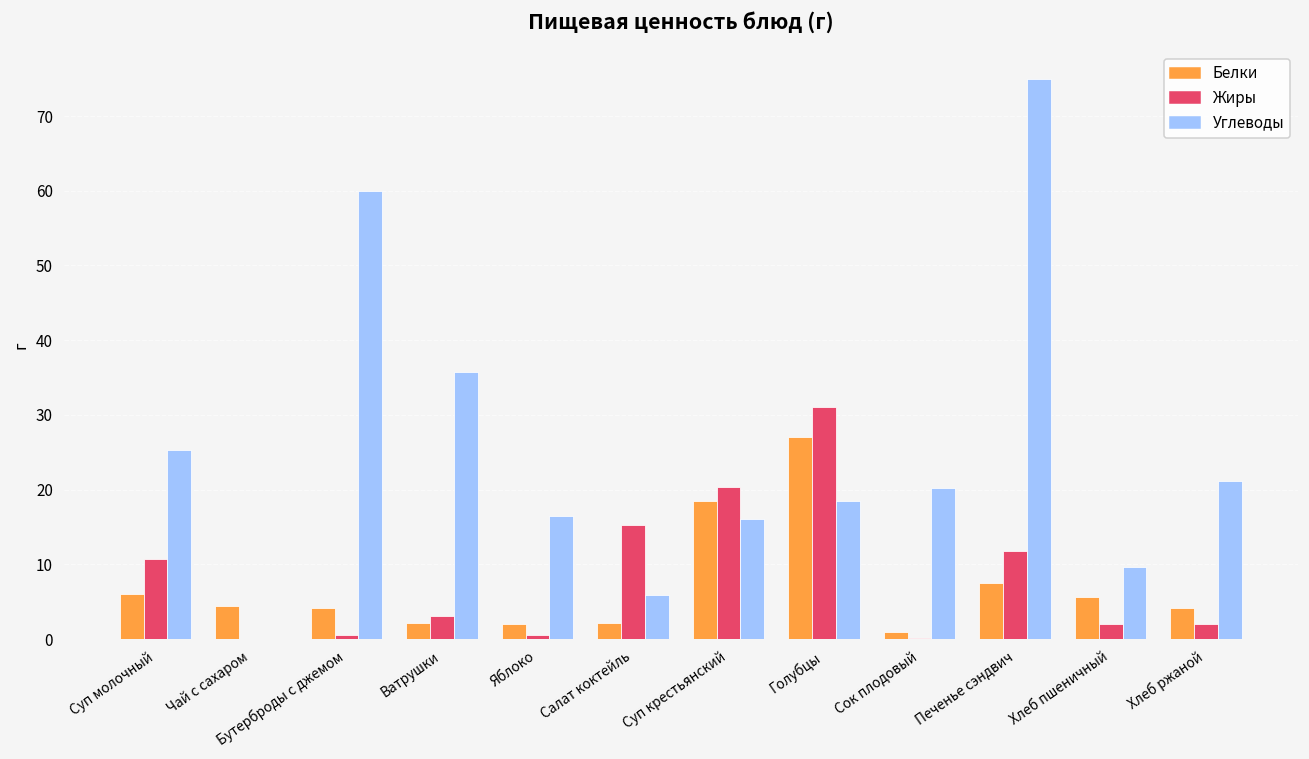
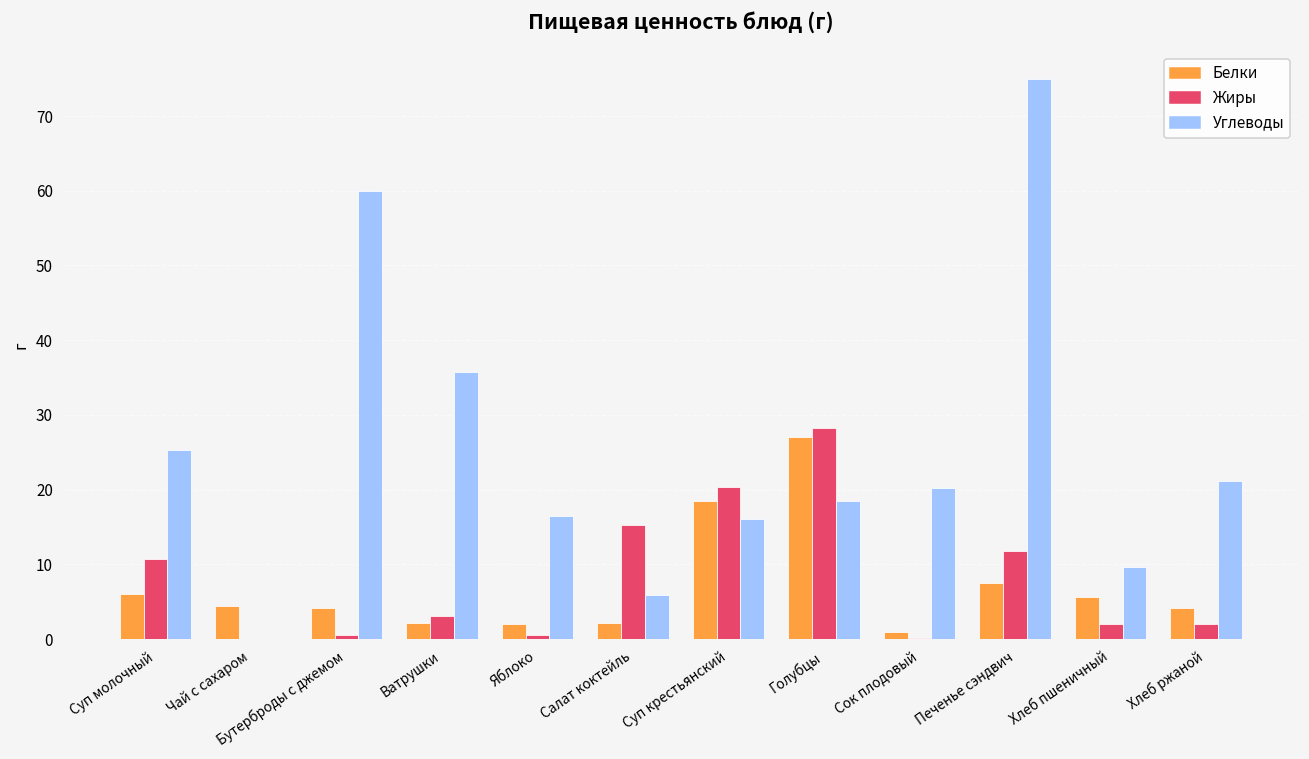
Жиры, Голубцы: 31 -> 28
